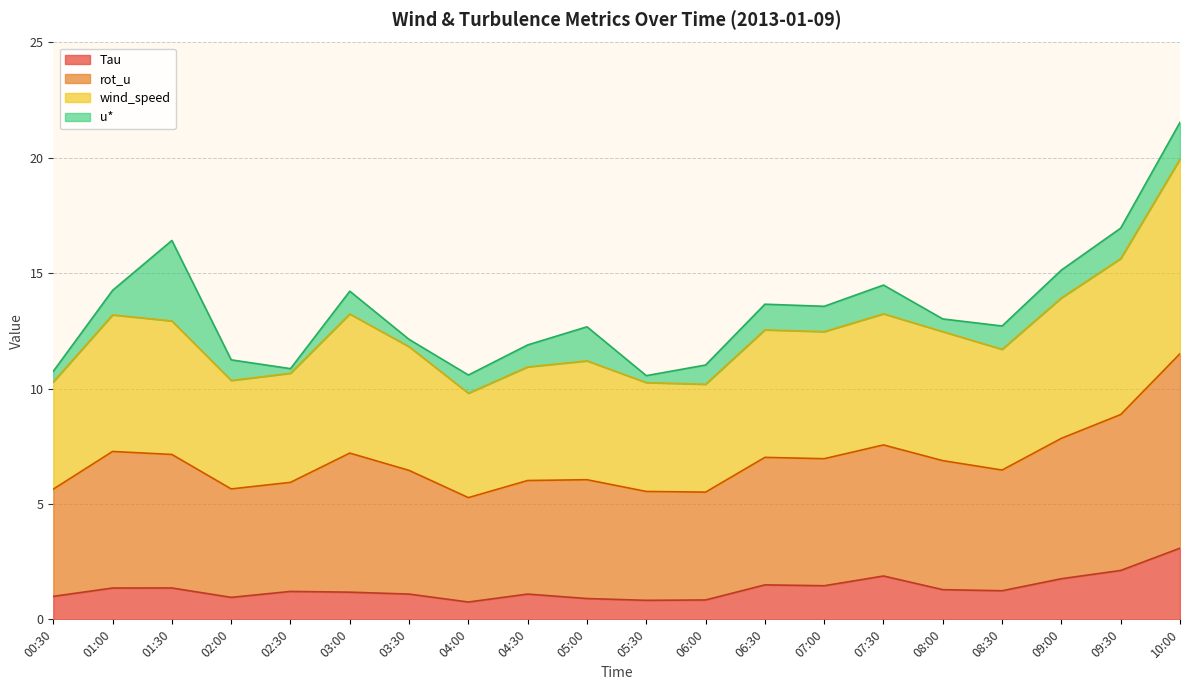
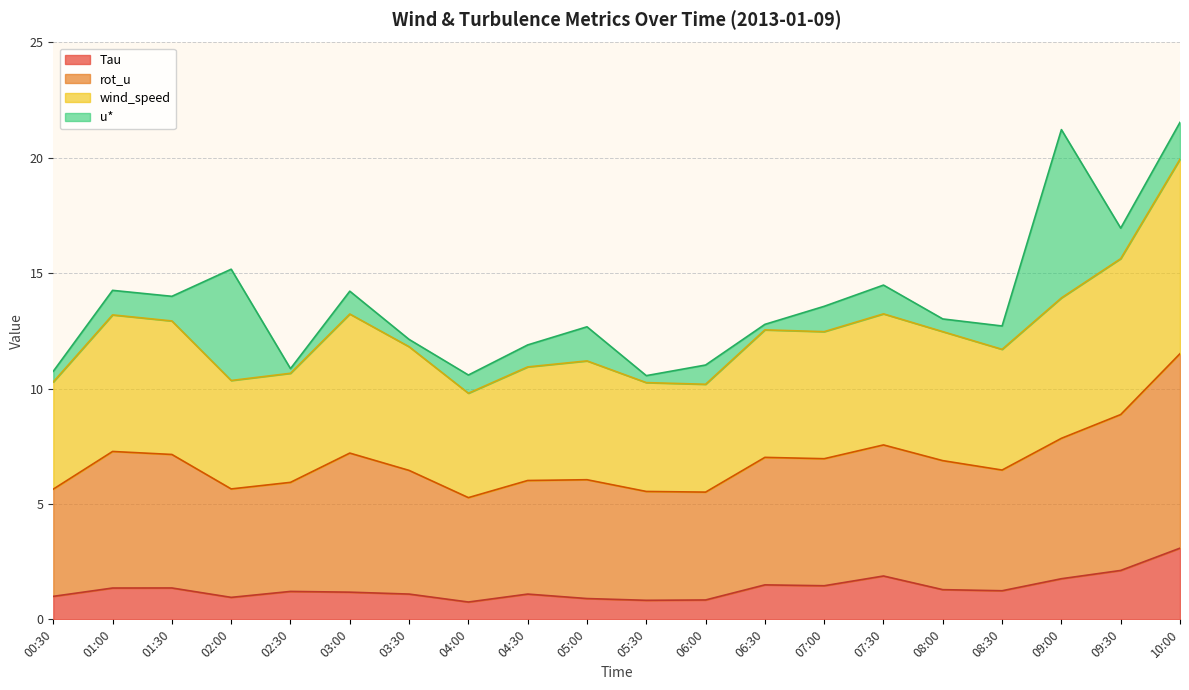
u*, 01:30: 3.5 -> 1.1
u*, 02:00: 0.9 -> 4.8
u*, 06:30: 1.1 -> 0.2
u*, 09:00: 1.2 -> 7.3
